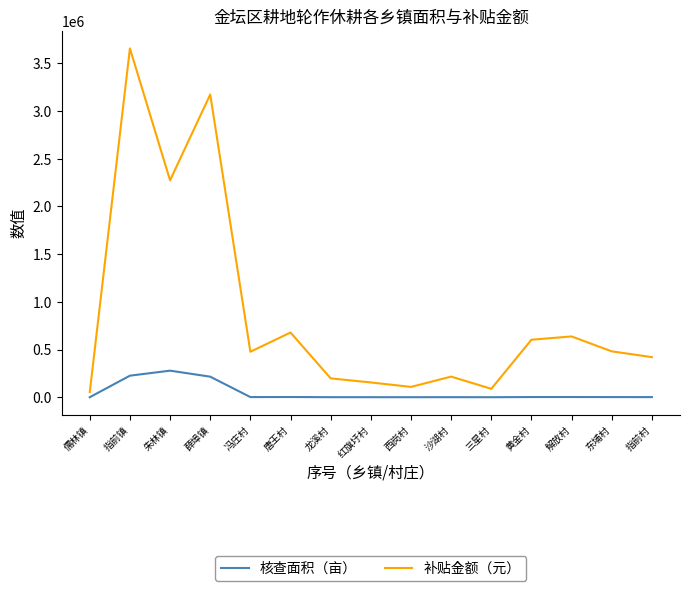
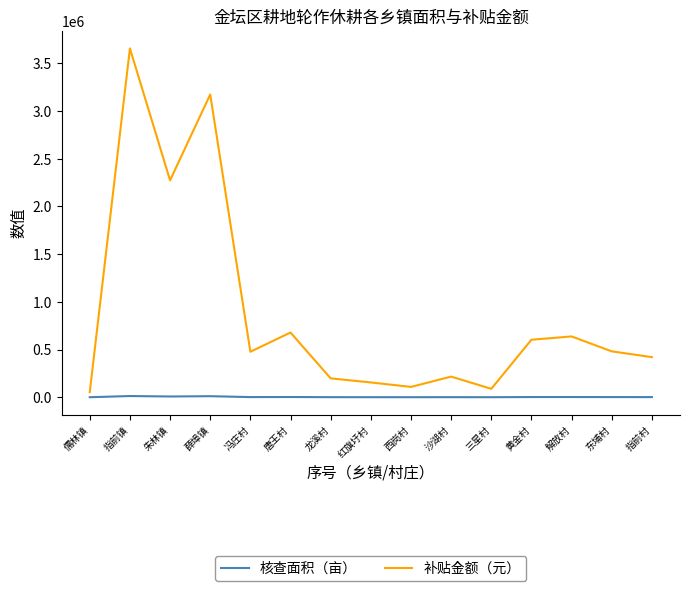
核查面积（亩）, 指前镇: 200000 -> 0
核查面积（亩）, 朱林镇: 300000 -> 0
核查面积（亩）, 薛埠镇: 200000 -> 0
